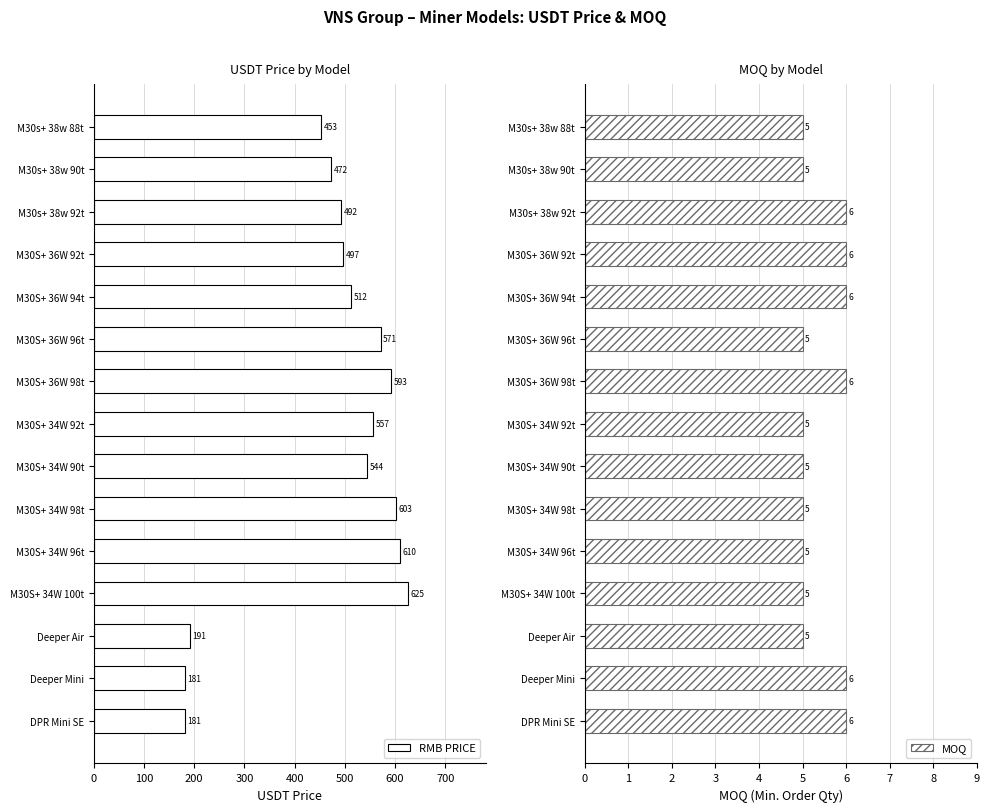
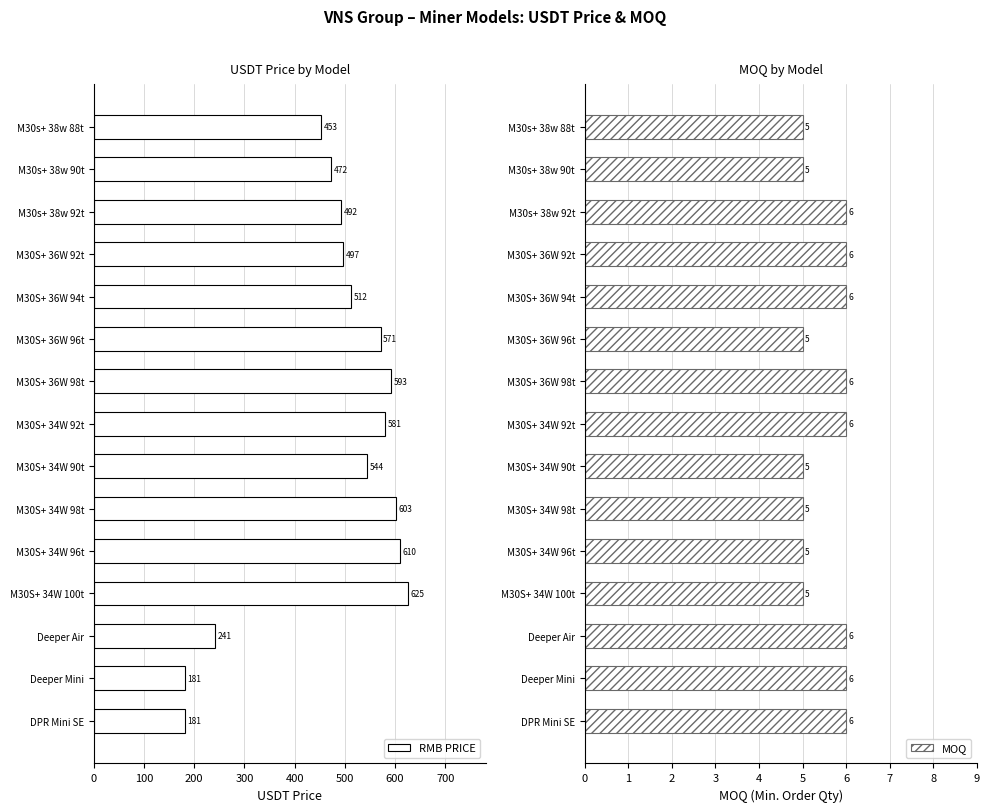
USDT Price by Model, M30S+ 34W 92t: 557 -> 581
USDT Price by Model, Deeper Air: 191 -> 241
MOQ by Model, M30S+ 34W 92t: 5 -> 6
MOQ by Model, Deeper Air: 5 -> 6
